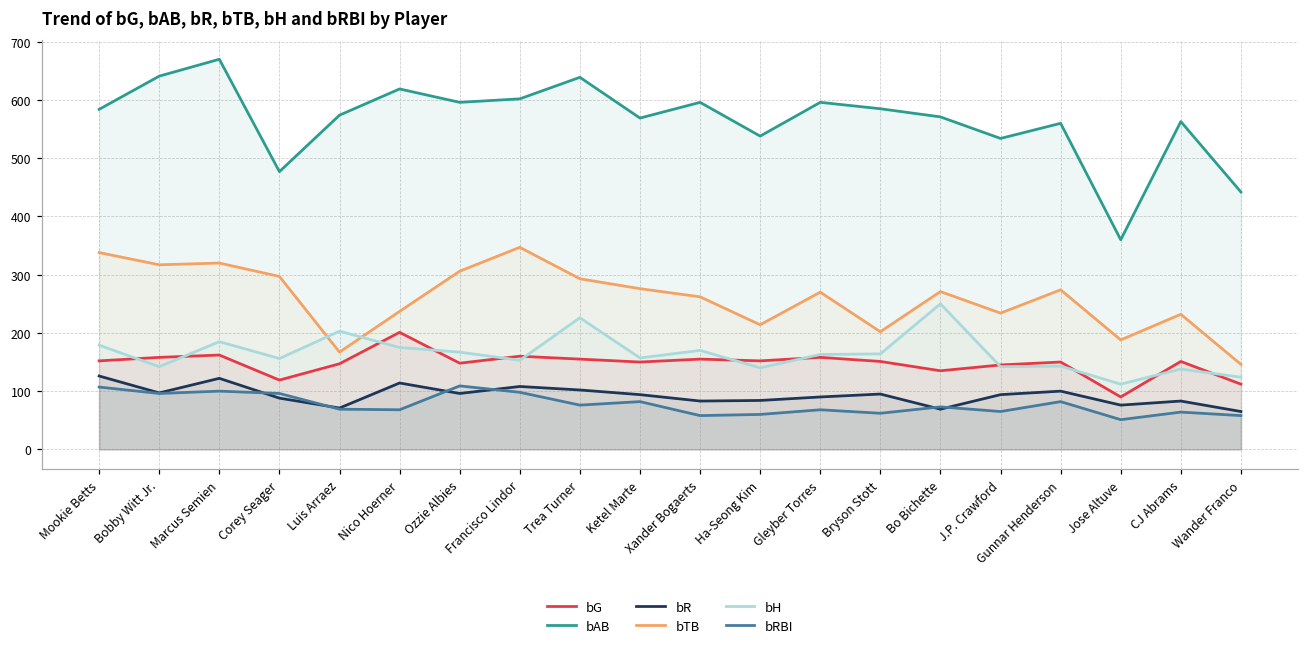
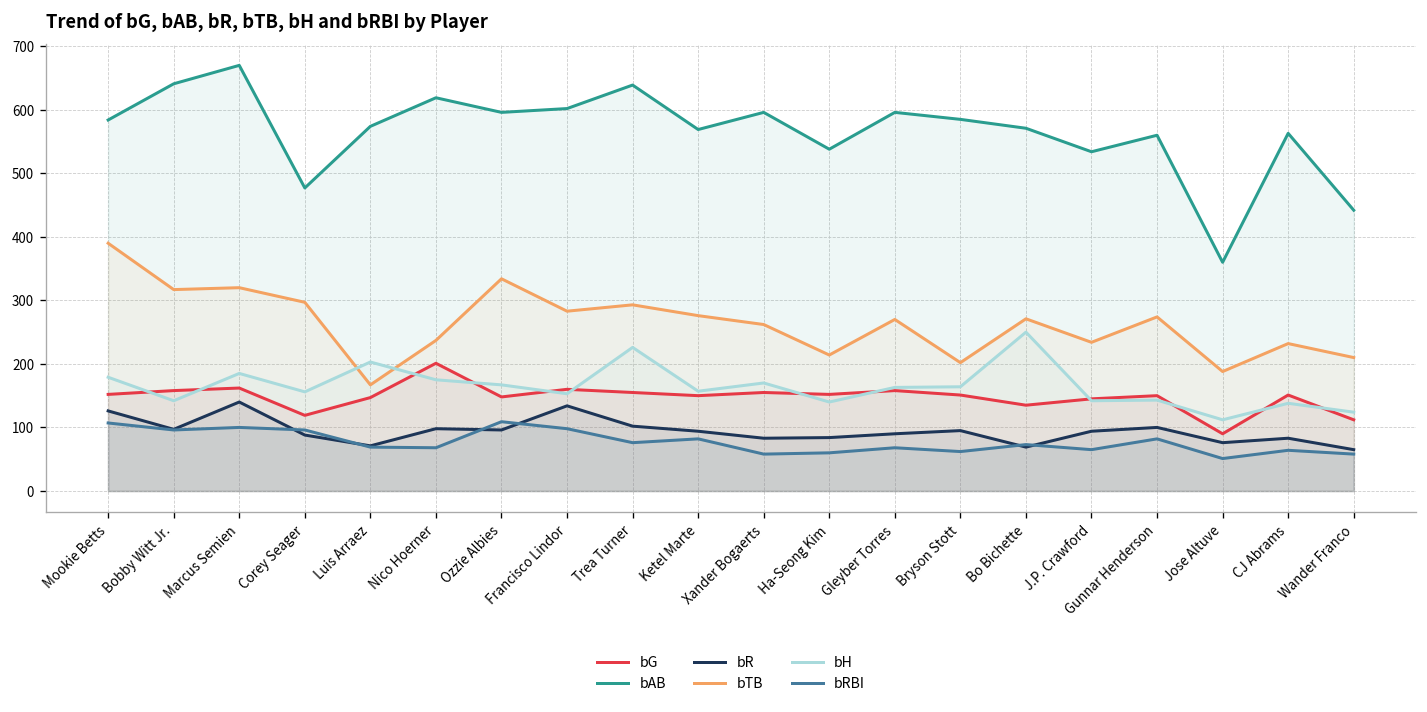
bTB, Mookie Betts: 340 -> 390
bR, Marcus Semien: 120 -> 140
bR, Nico Hoerner: 110 -> 100
bTB, Ozzie Albies: 310 -> 330
bR, Francisco Lindor: 110 -> 130
bTB, Francisco Lindor: 350 -> 280
bTB, Wander Franco: 150 -> 210
